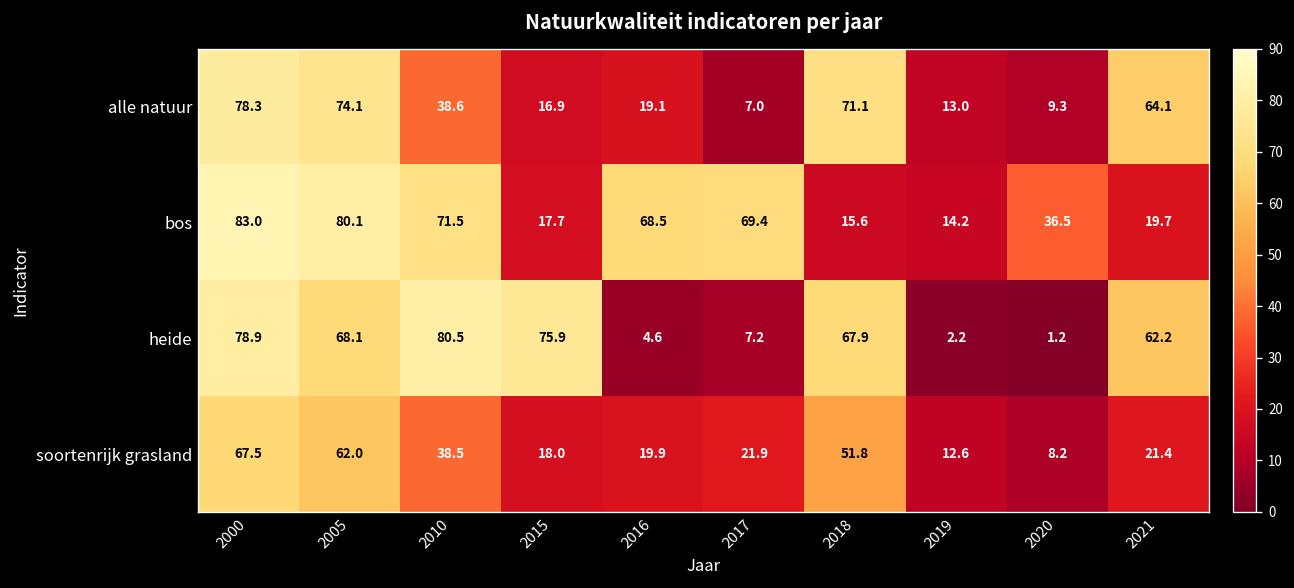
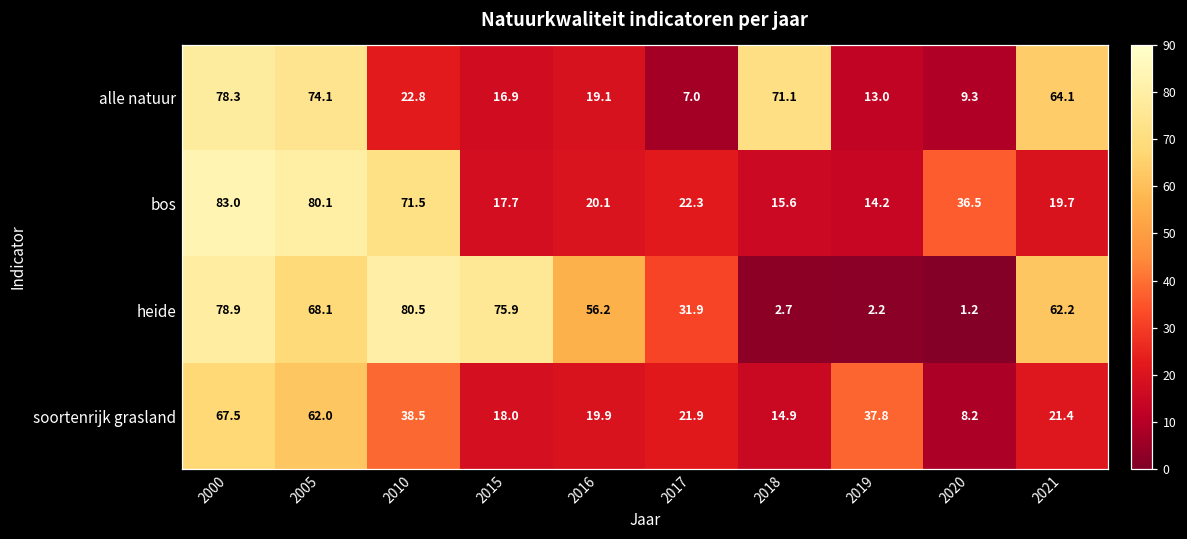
alle natuur, 2010: 38.6 -> 22.8
bos, 2016: 68.5 -> 20.1
bos, 2017: 69.4 -> 22.3
heide, 2016: 4.6 -> 56.2
heide, 2017: 7.2 -> 31.9
heide, 2018: 67.9 -> 2.7
soortenrijk grasland, 2018: 51.8 -> 14.9
soortenrijk grasland, 2019: 12.6 -> 37.8
